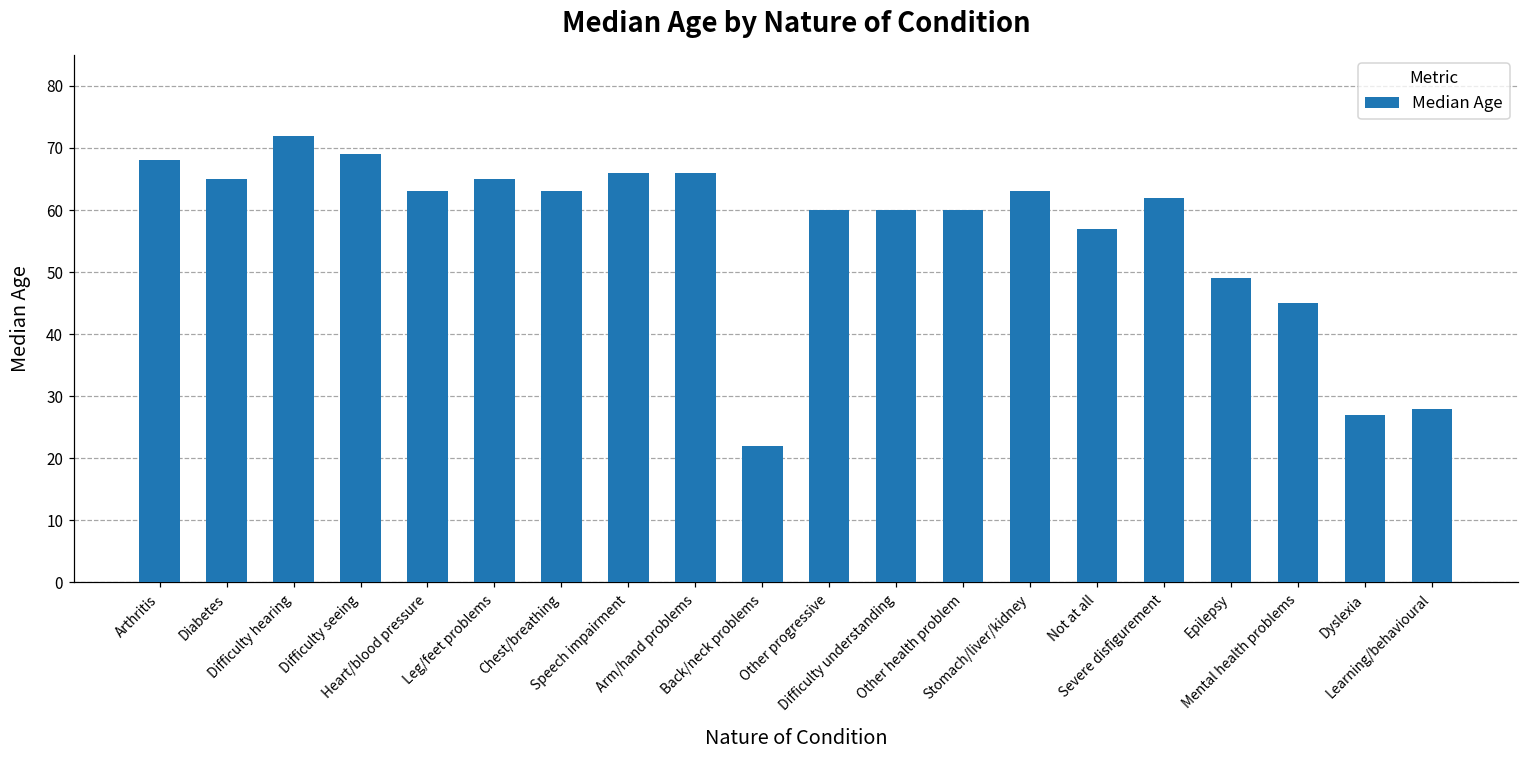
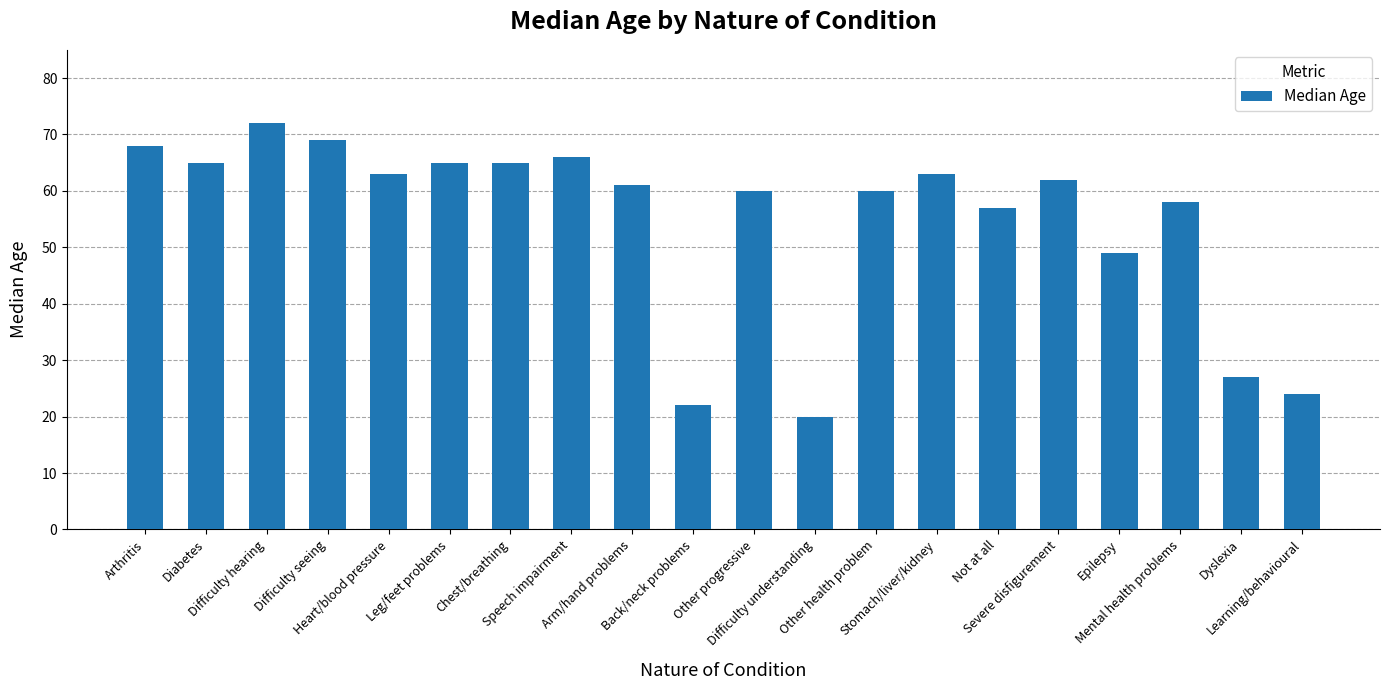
Chest/breathing: 63 -> 65
Arm/hand problems: 66 -> 61
Difficulty understanding: 60 -> 20
Mental health problems: 45 -> 58
Learning/behavioural: 28 -> 24
